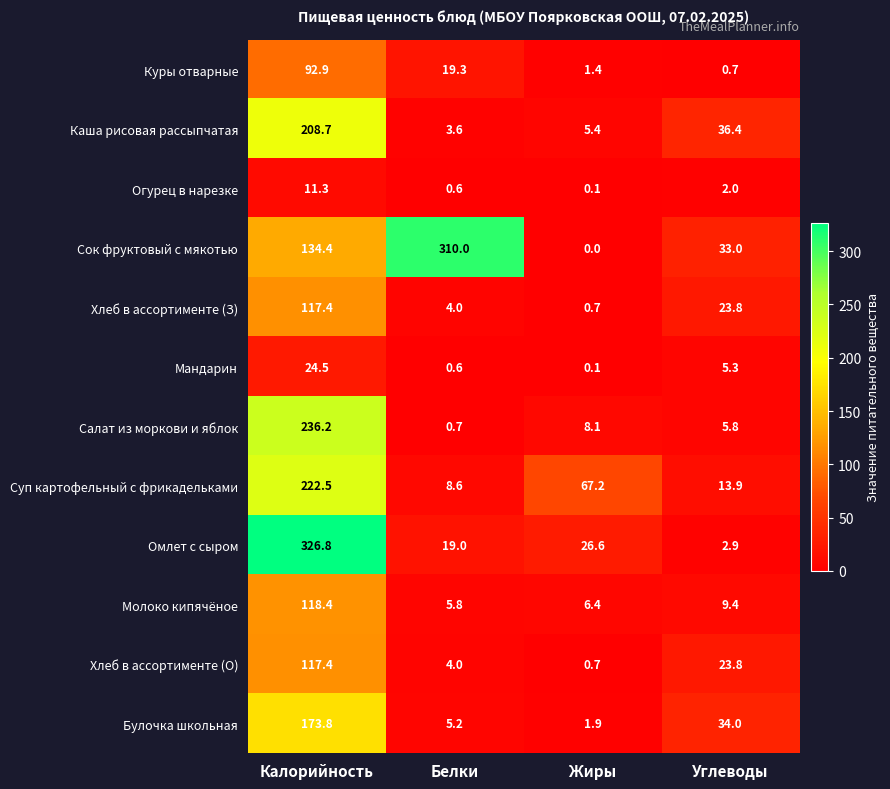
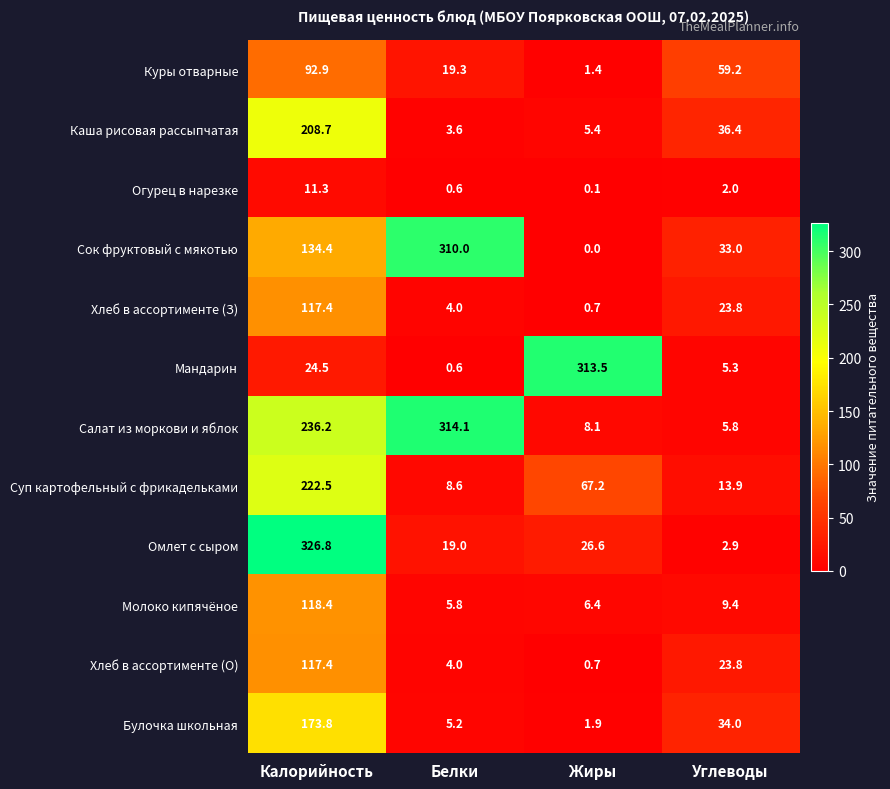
Куры отварные, Углеводы: 0.7 -> 59.2
Мандарин, Жиры: 0.1 -> 313.5
Салат из моркови и яблок, Белки: 0.7 -> 314.1
